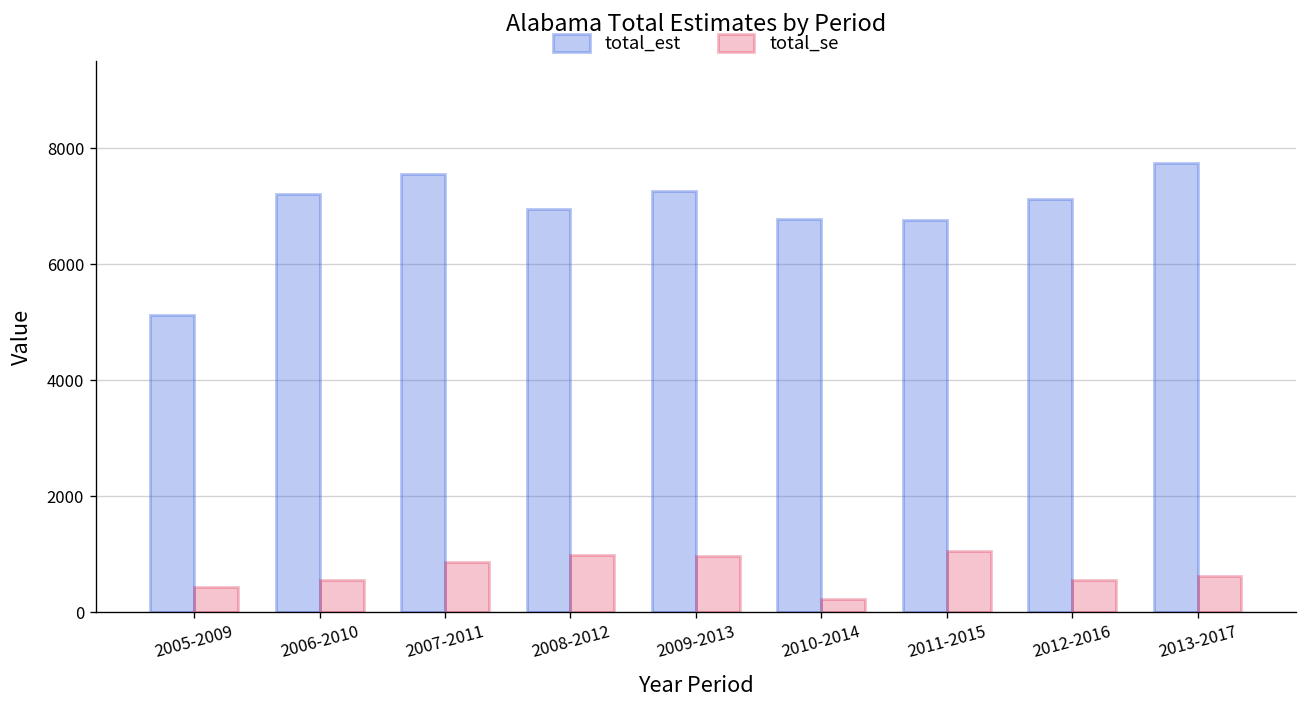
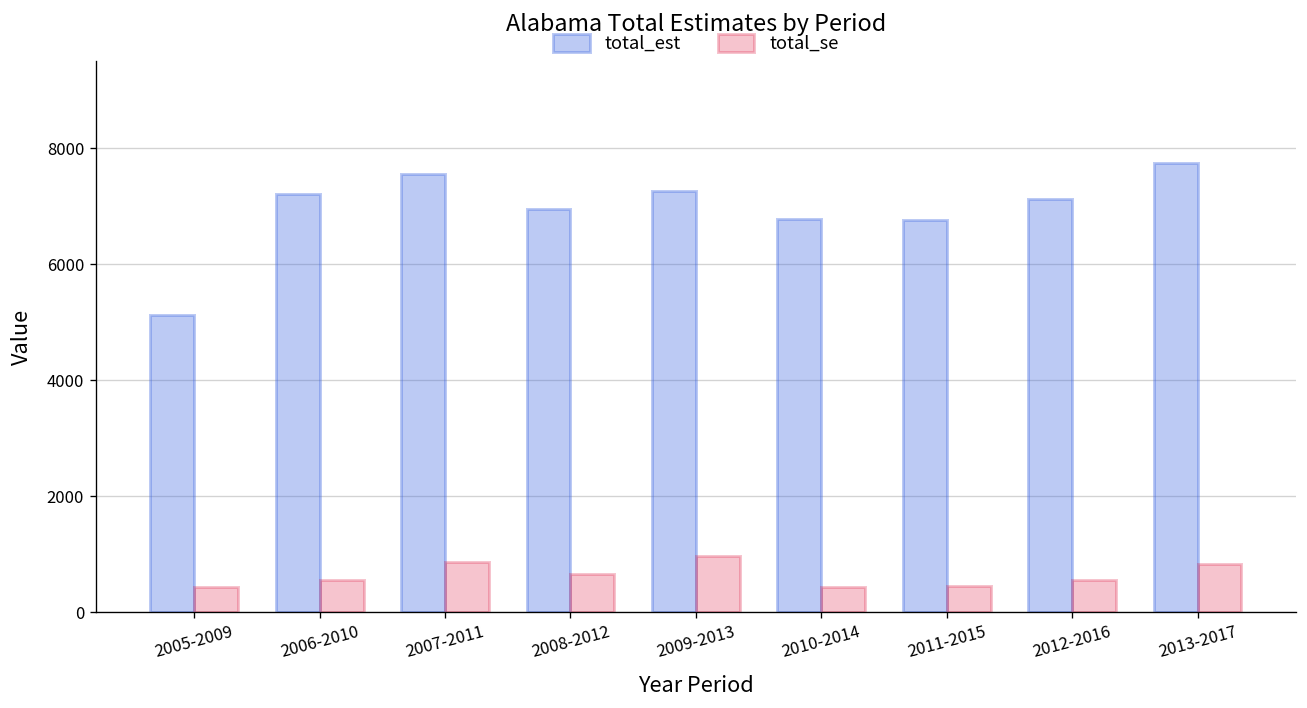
total_se, 2008-2012: 1000 -> 700
total_se, 2010-2014: 200 -> 400
total_se, 2011-2015: 1100 -> 500
total_se, 2013-2017: 600 -> 800
